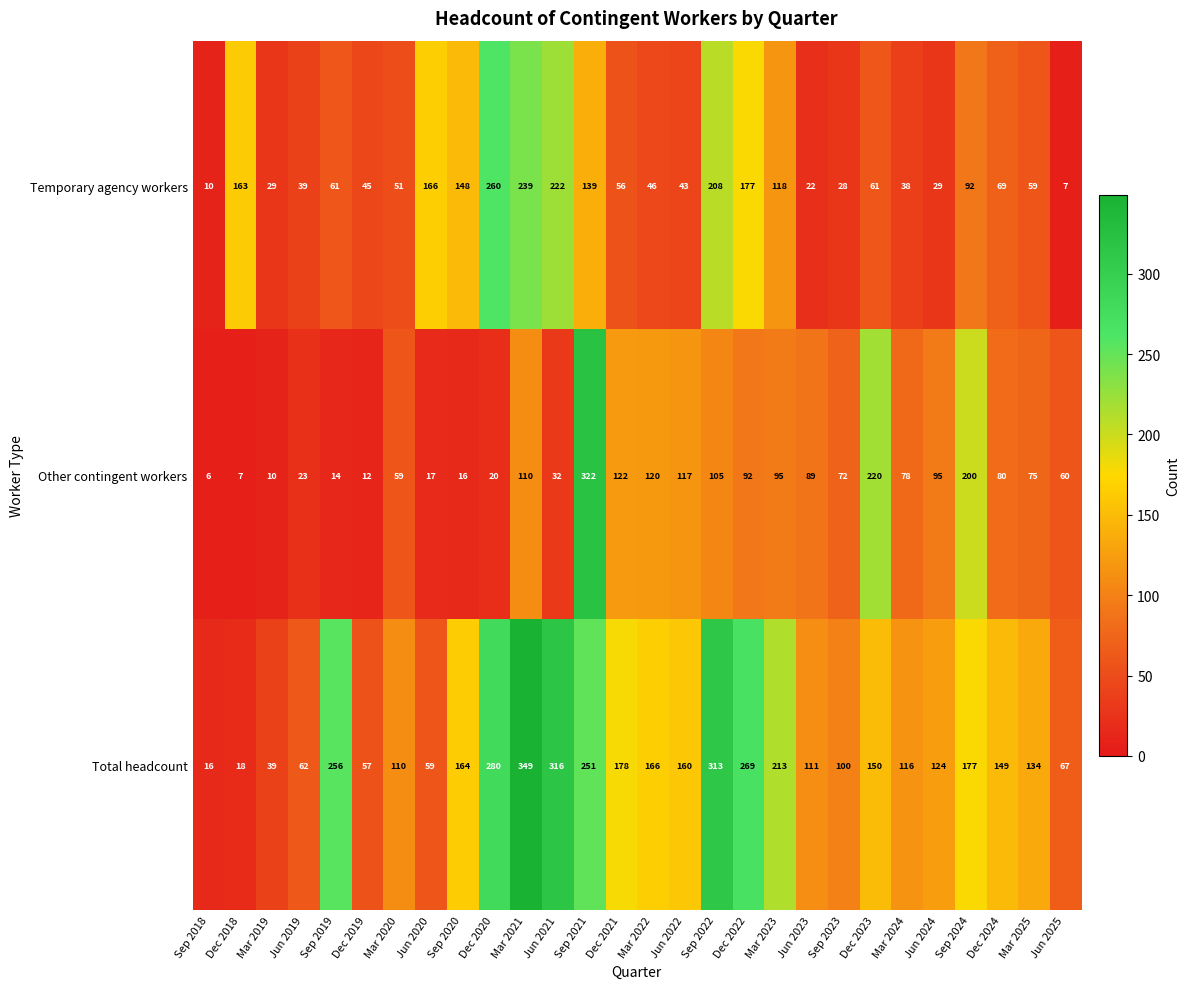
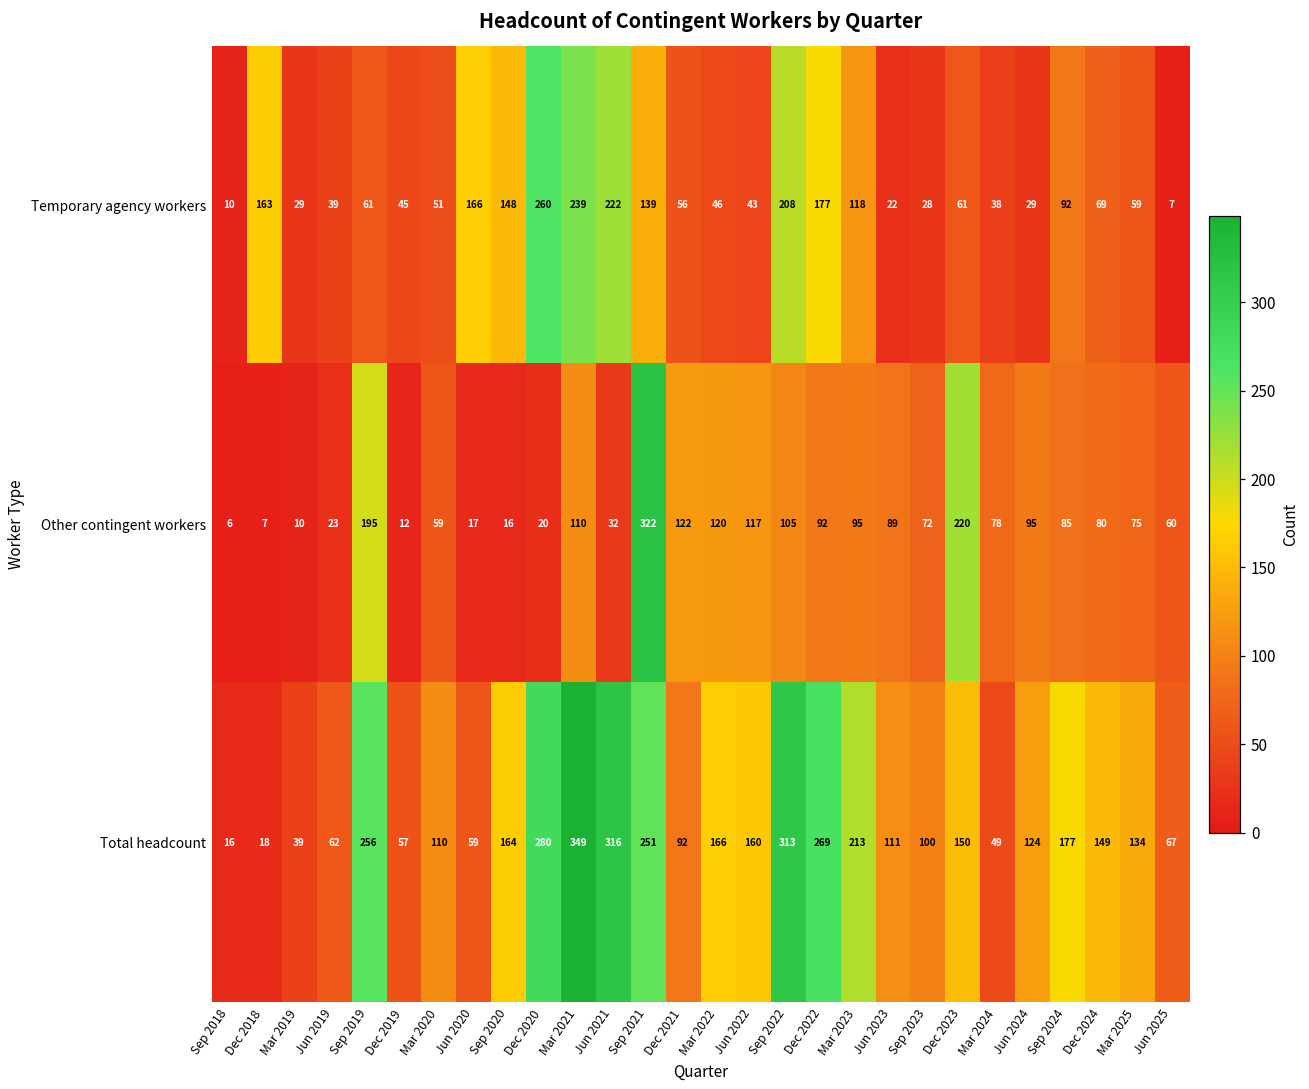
Other contingent workers, Sep 2019: 14 -> 195
Other contingent workers, Sep 2024: 200 -> 85
Total headcount, Dec 2021: 178 -> 92
Total headcount, Mar 2024: 116 -> 49
